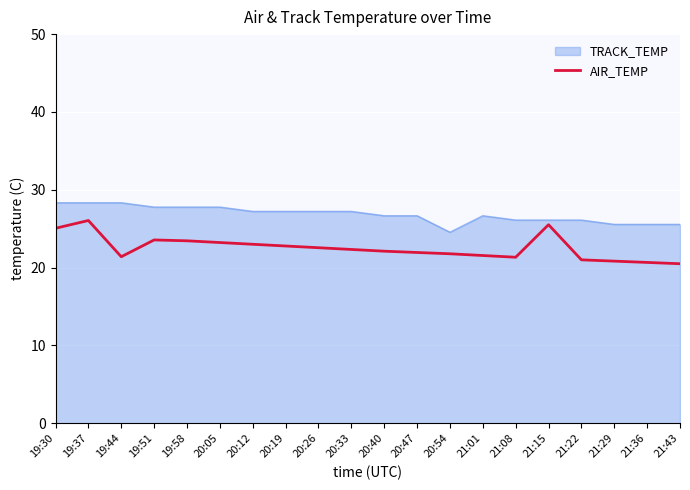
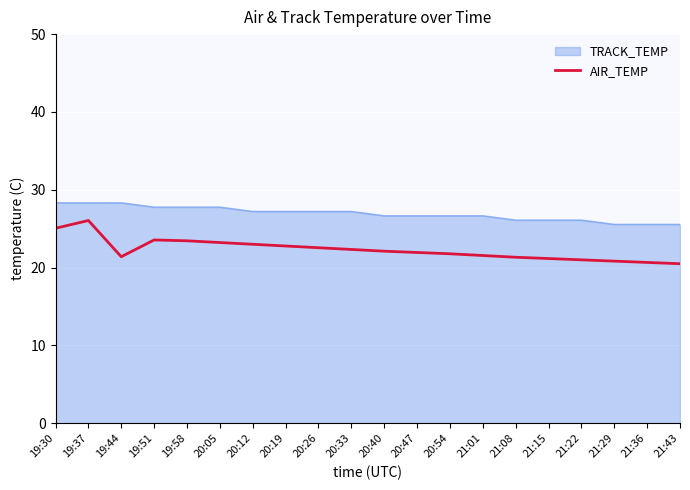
TRACK_TEMP, 20:54: 25 -> 27
AIR_TEMP, 21:15: 26 -> 21
